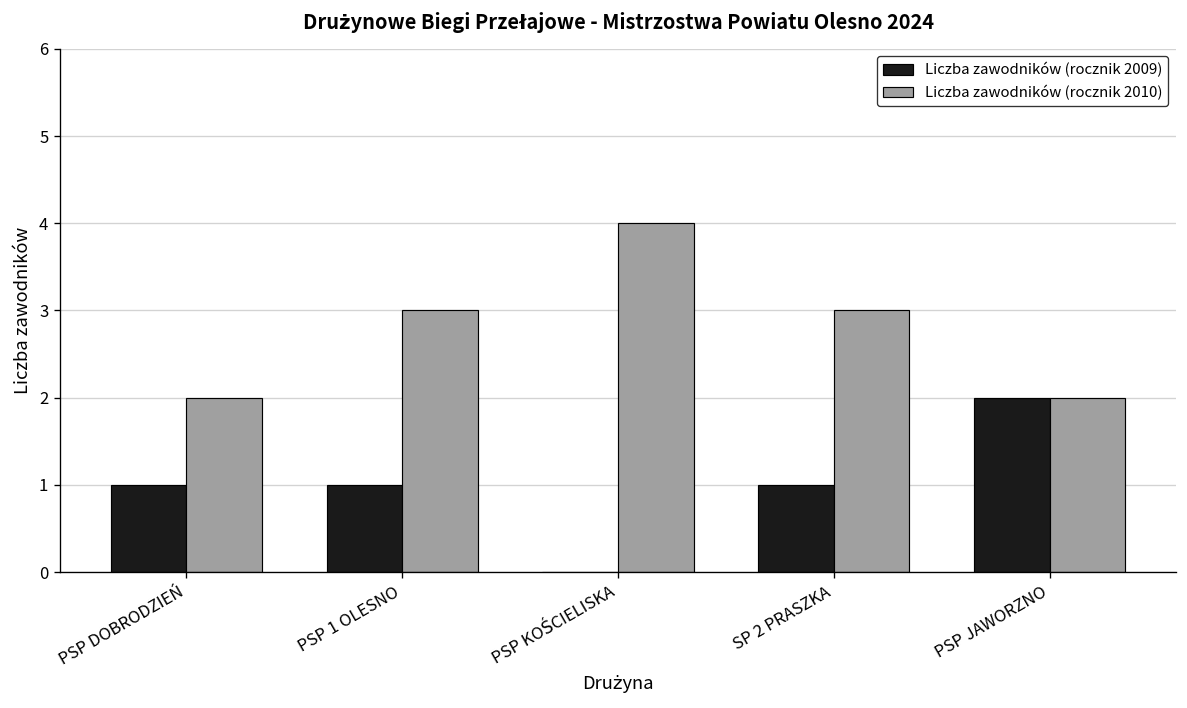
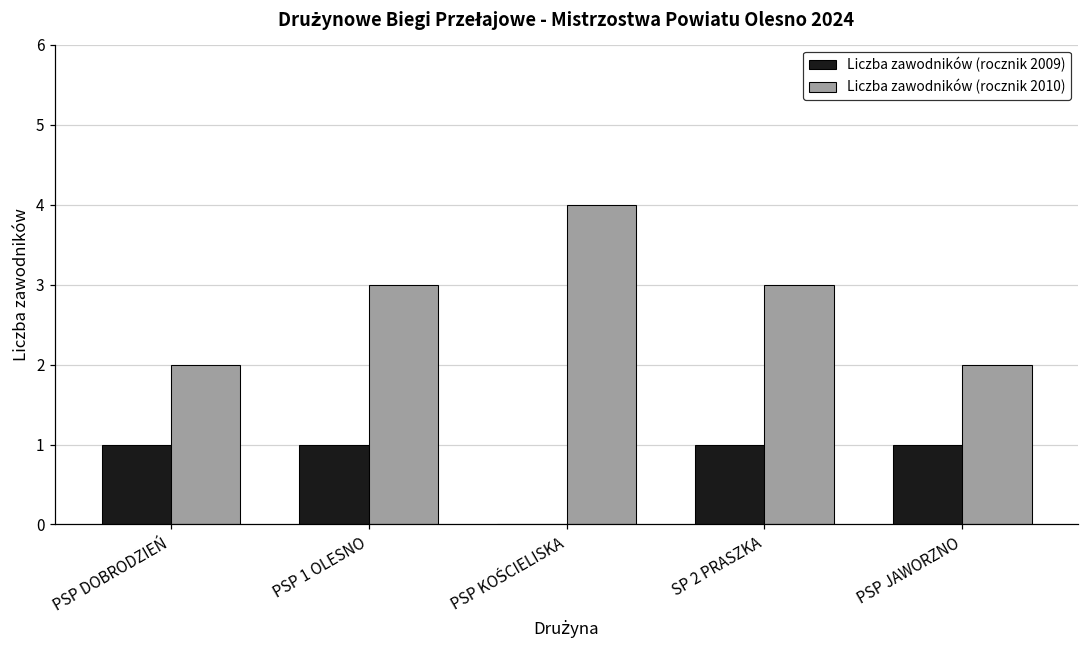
Liczba zawodników (rocznik 2009), PSP JAWORZNO: 2 -> 1
